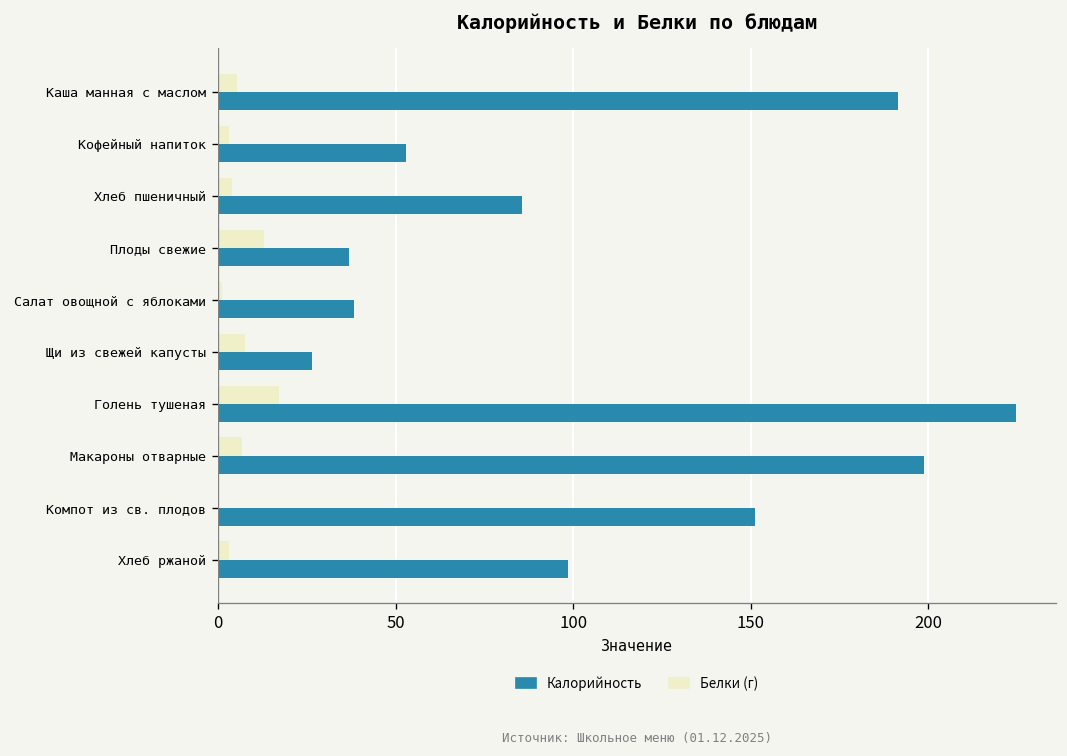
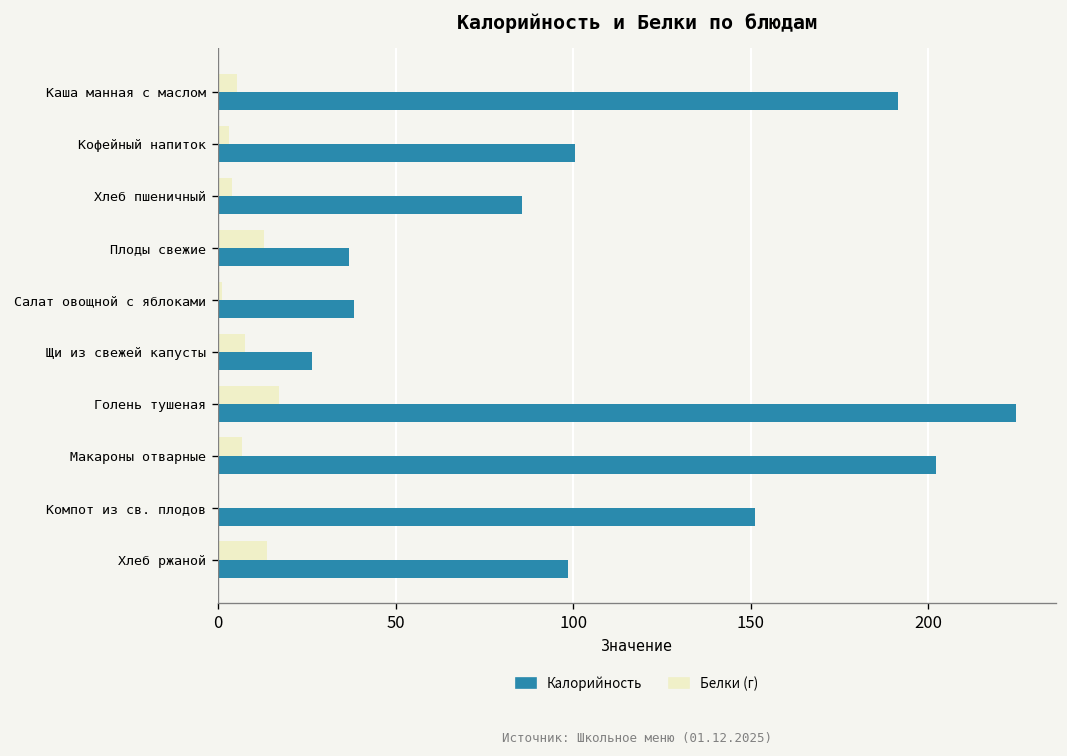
Калорийность, Кофейный напиток: 53 -> 101
Калорийность, Макароны отварные: 199 -> 202
Белки (г), Хлеб ржаной: 3 -> 14
